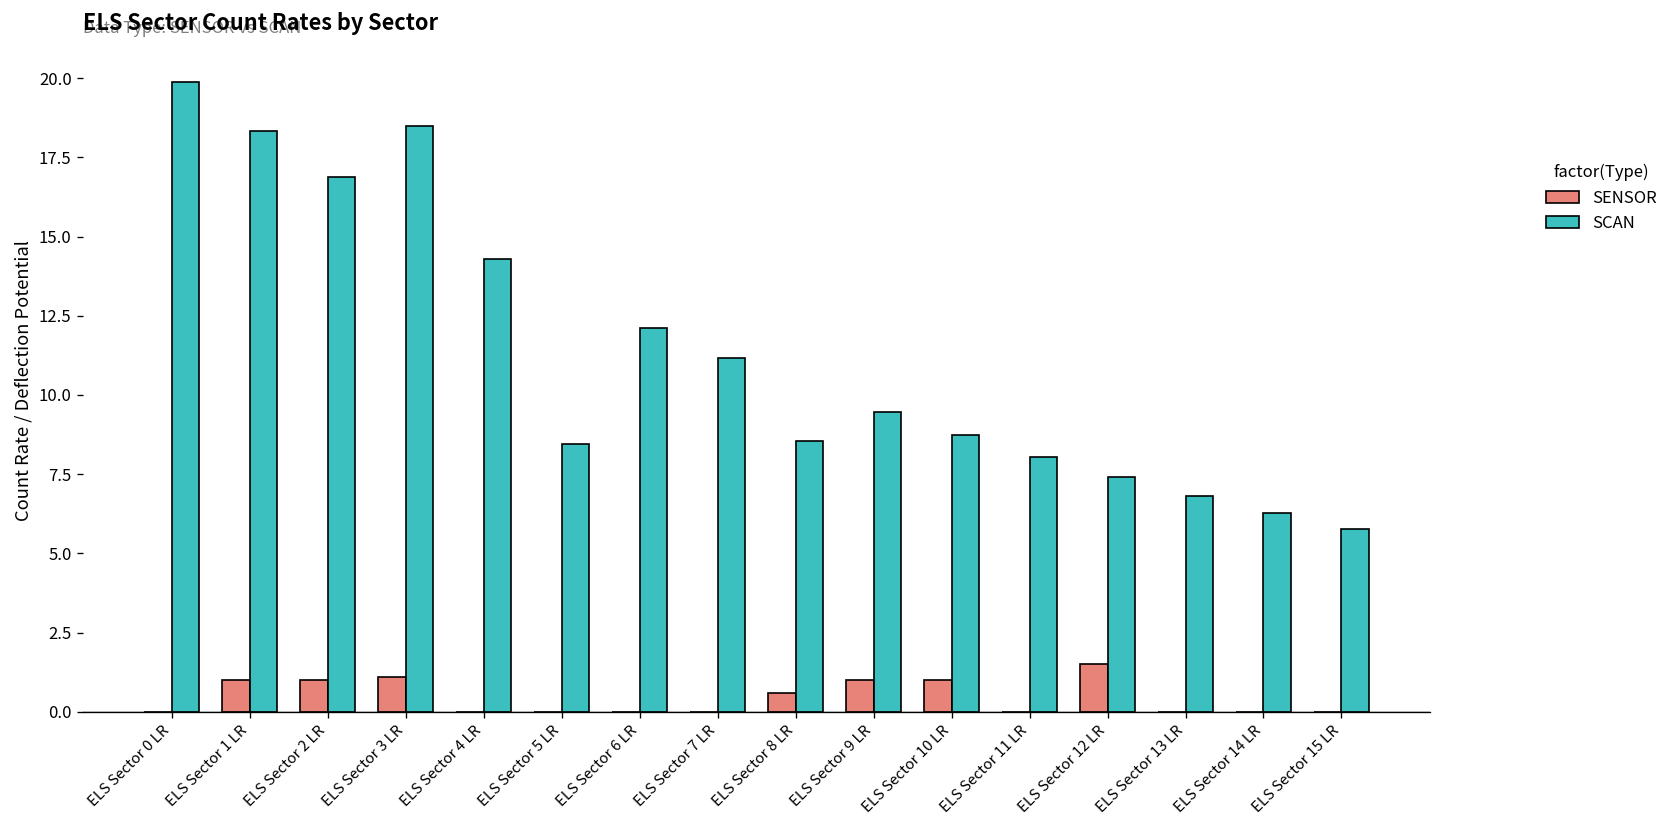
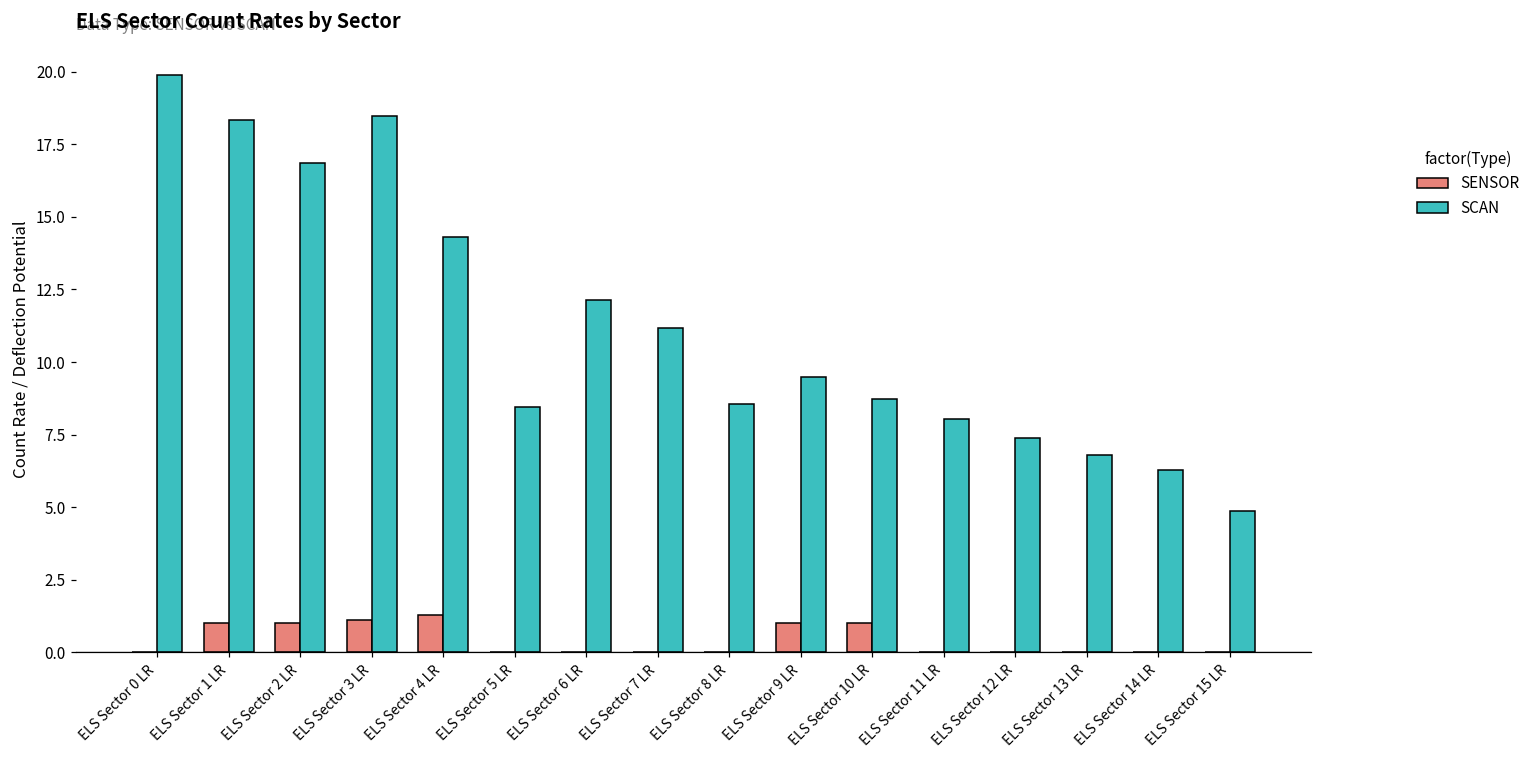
SENSOR, ELS Sector 4 LR: 0.0 -> 1.3
SENSOR, ELS Sector 8 LR: 0.6 -> 0.0
SENSOR, ELS Sector 12 LR: 1.5 -> 0.0
SCAN, ELS Sector 15 LR: 5.8 -> 4.9
